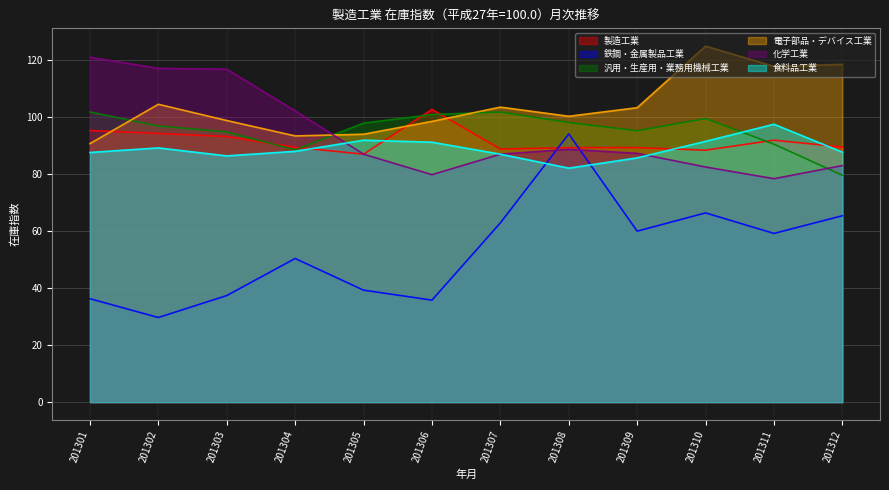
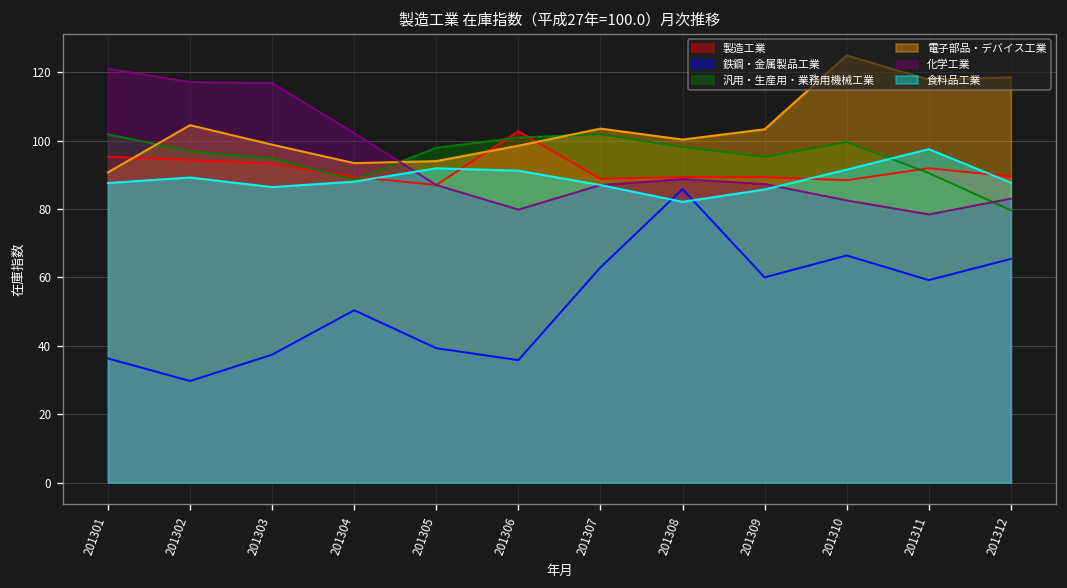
鉄鋼・金属製品工業, 201308: 94 -> 86
